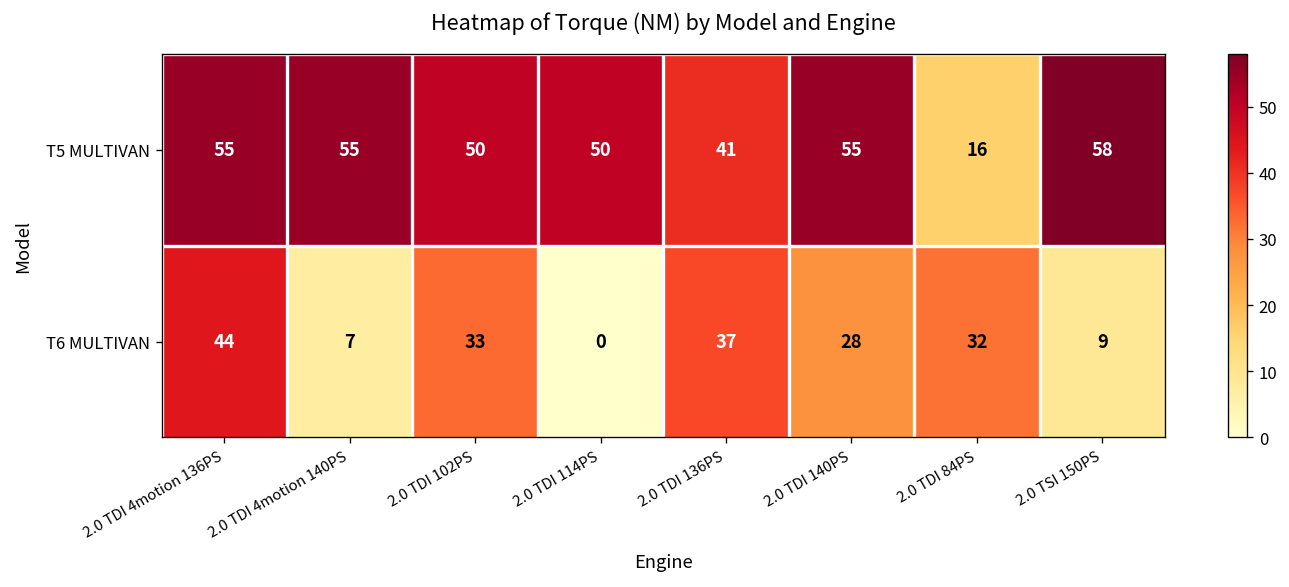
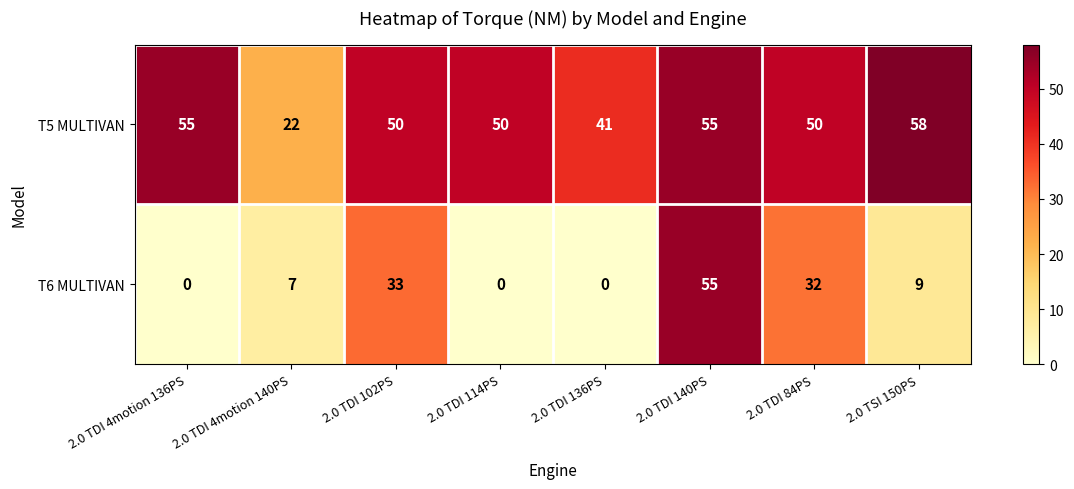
T5 MULTIVAN, 2.0 TDI 4motion 140PS: 55 -> 22
T5 MULTIVAN, 2.0 TDI 84PS: 16 -> 50
T6 MULTIVAN, 2.0 TDI 4motion 136PS: 44 -> 0
T6 MULTIVAN, 2.0 TDI 136PS: 37 -> 0
T6 MULTIVAN, 2.0 TDI 140PS: 28 -> 55
